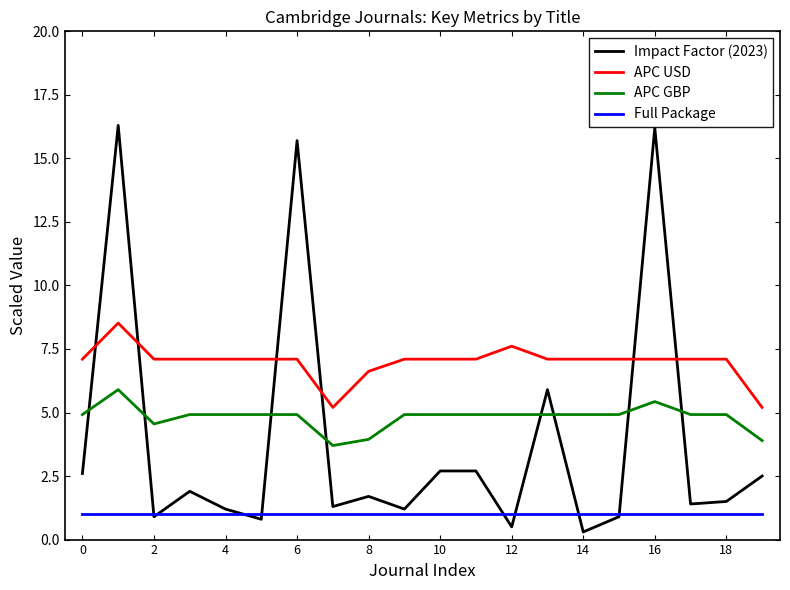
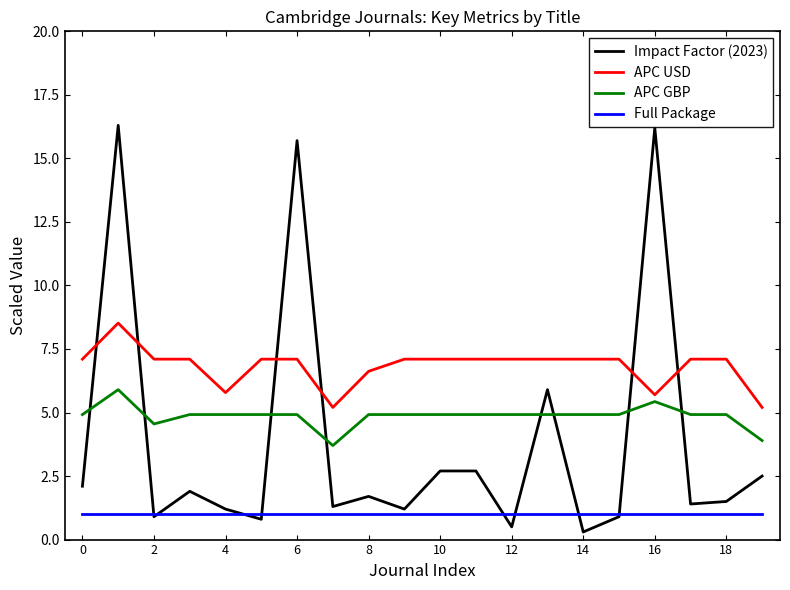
Impact Factor (2023), 0: 2.6 -> 2.1
APC USD, 4: 7.1 -> 5.8
APC GBP, 8: 3.9 -> 4.9
APC USD, 12: 7.6 -> 7.1
APC USD, 16: 7.1 -> 5.7
